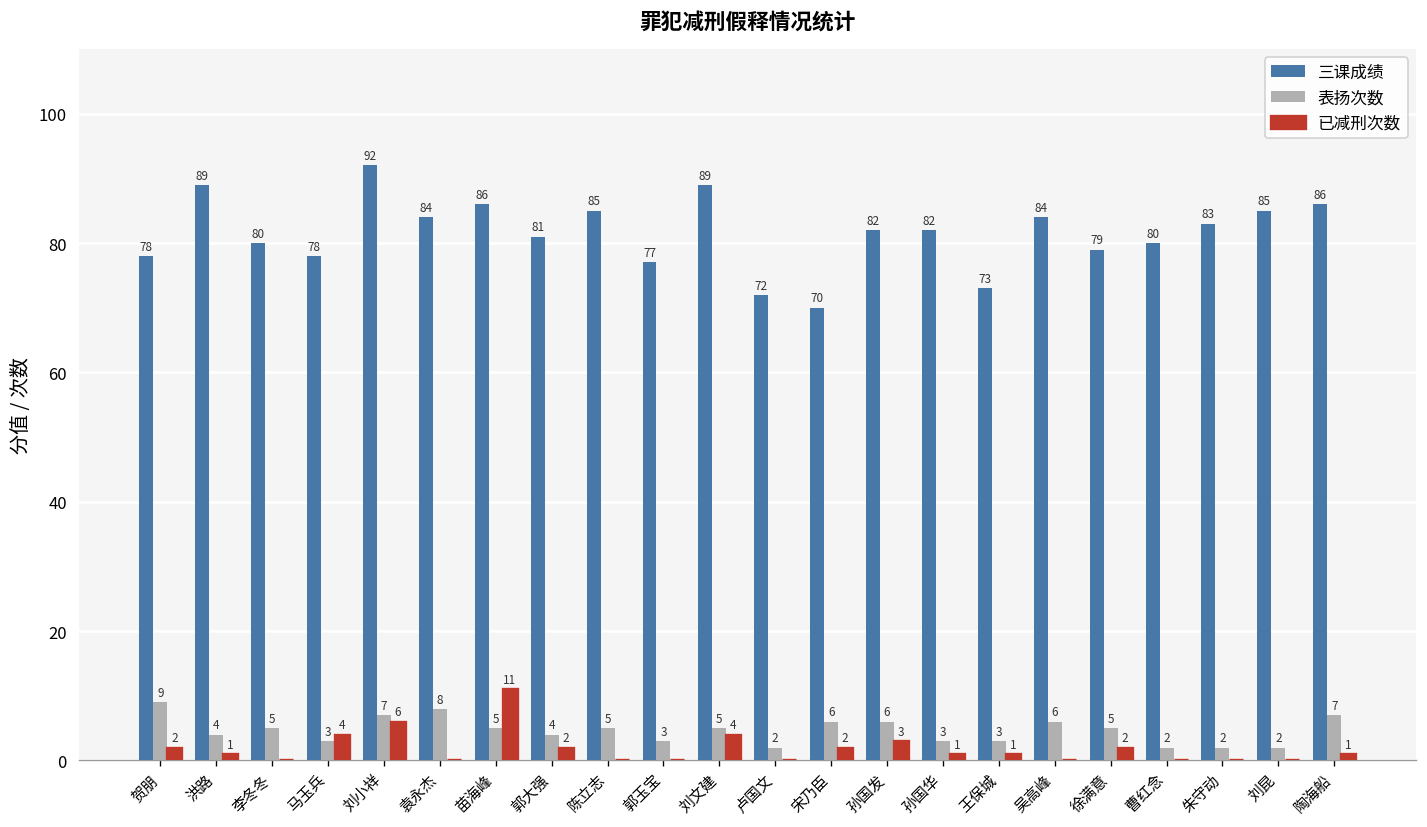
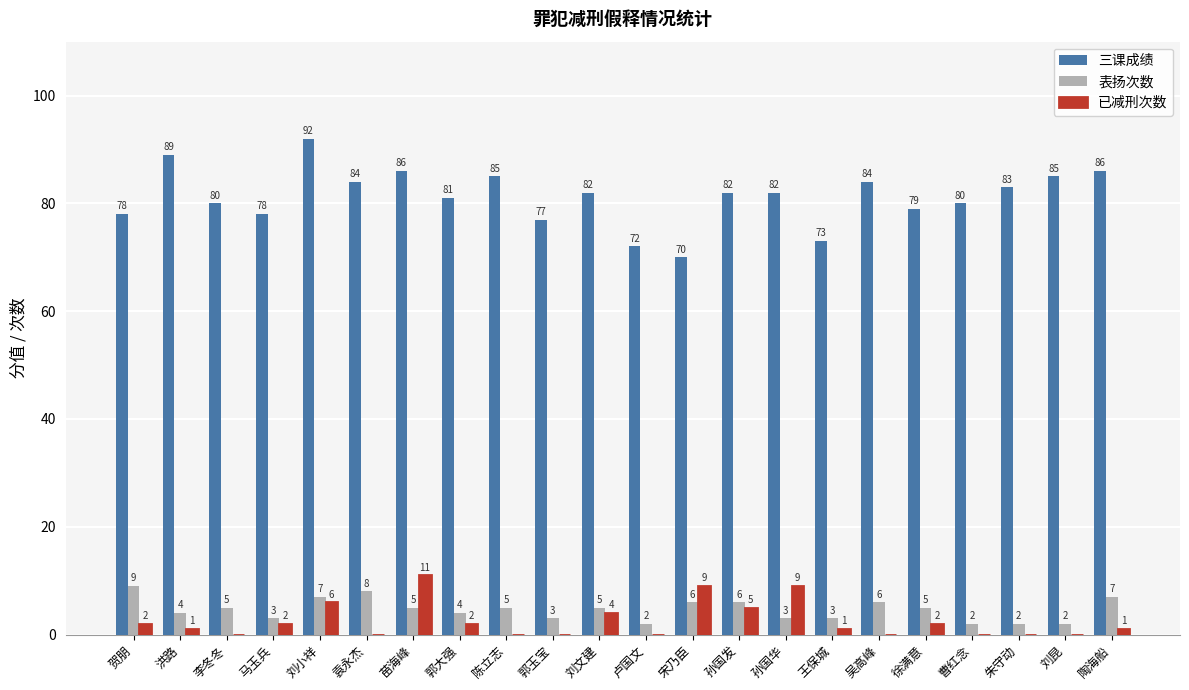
已减刑次数, 马玉兵: 4 -> 2
三课成绩, 刘文建: 89 -> 82
已减刑次数, 宋乃臣: 2 -> 9
已减刑次数, 孙国发: 3 -> 5
已减刑次数, 孙国华: 1 -> 9
